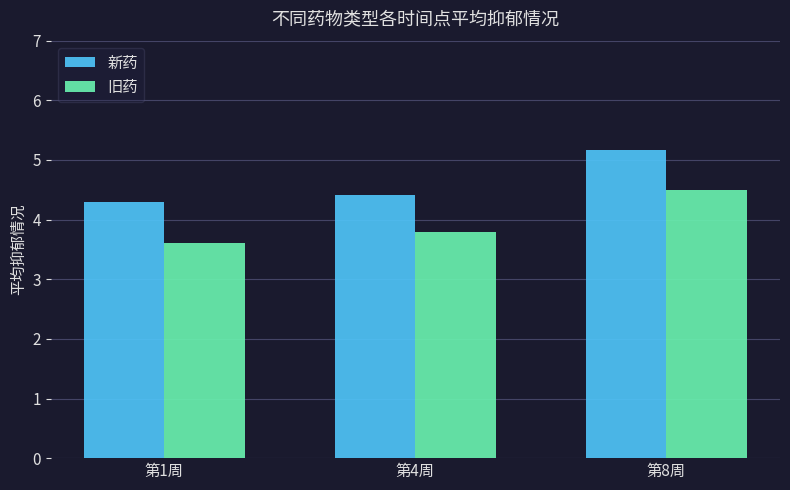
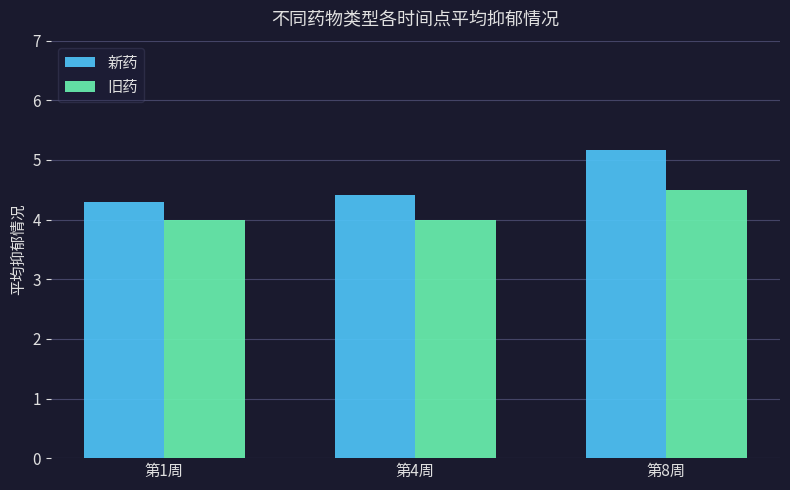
旧药, 第1周: 3.6 -> 4.0
旧药, 第4周: 3.8 -> 4.0
